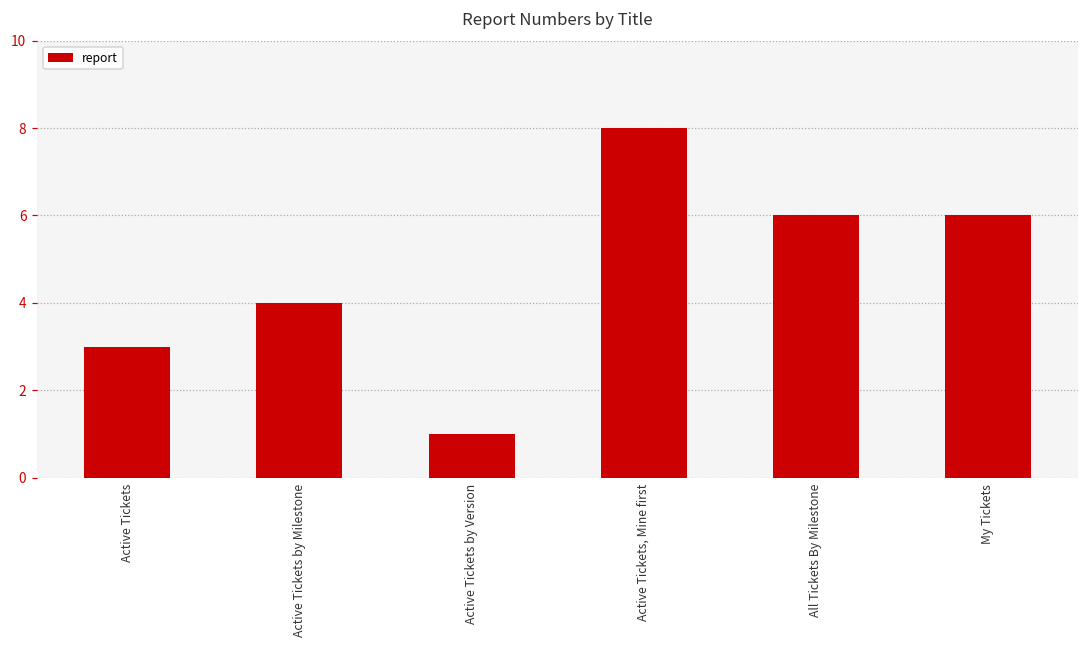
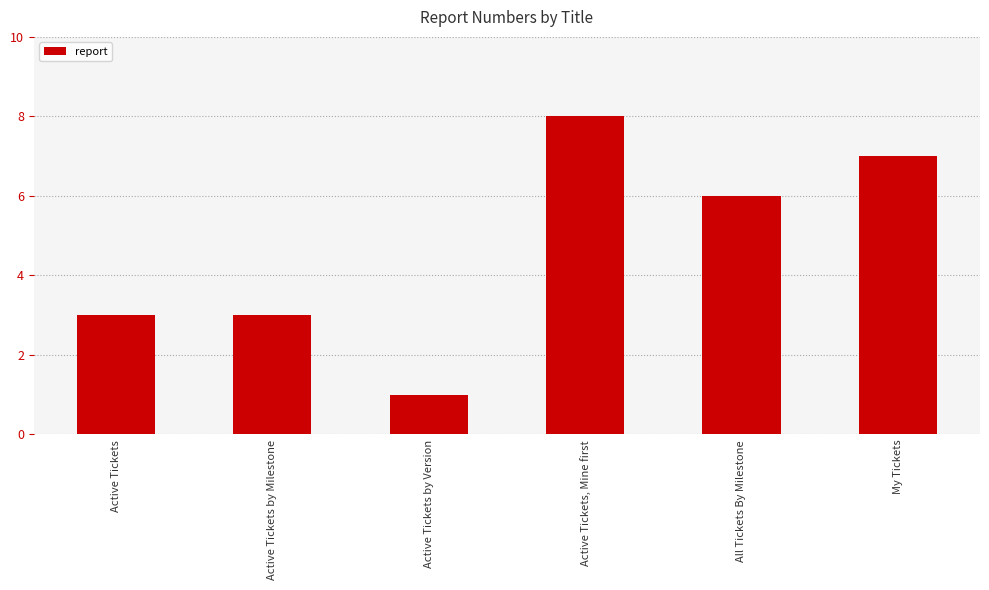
Active Tickets by Milestone: 4 -> 3
My Tickets: 6 -> 7
